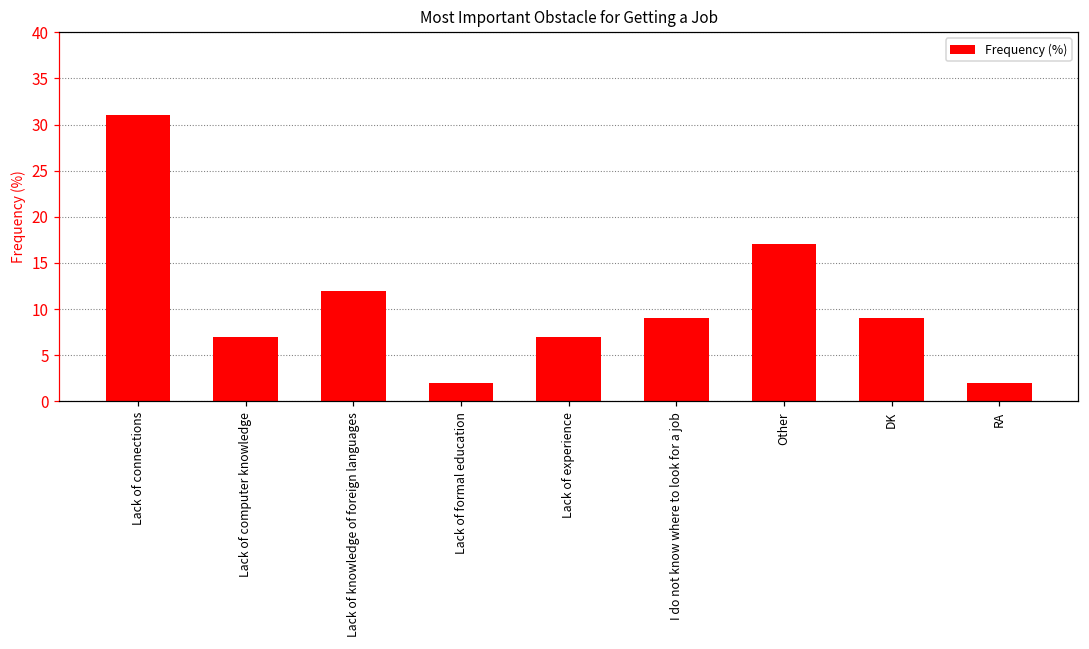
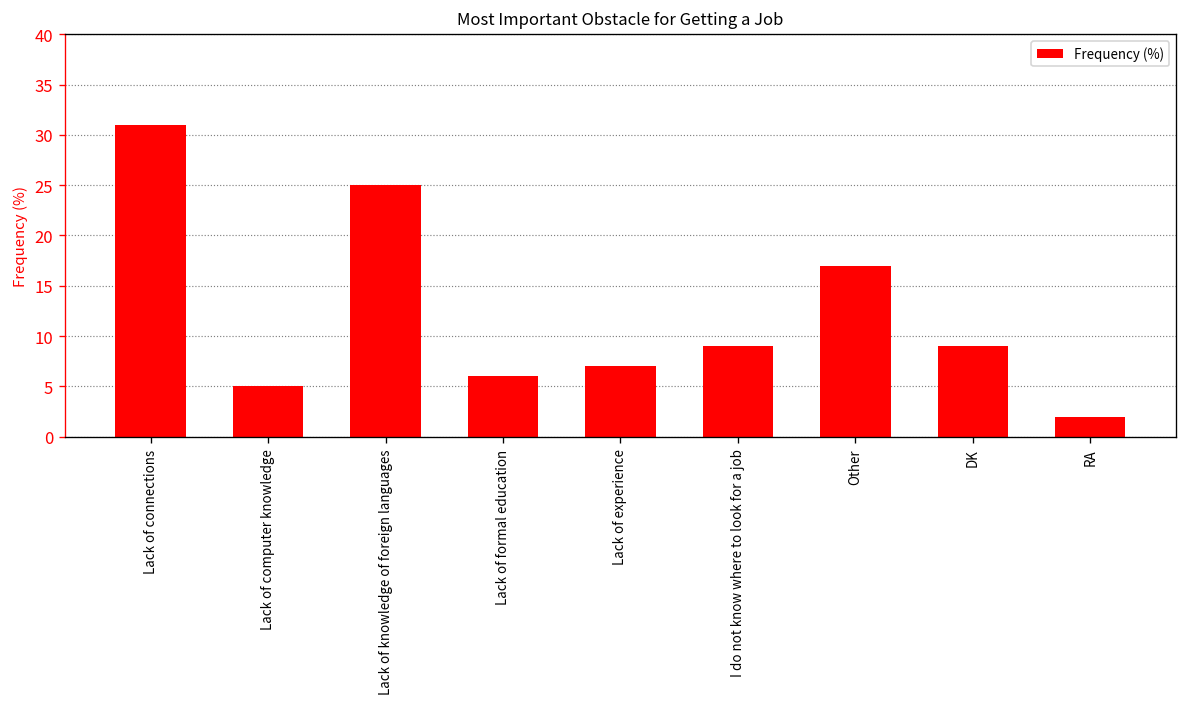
Lack of computer knowledge: 7 -> 5
Lack of knowledge of foreign languages: 12 -> 25
Lack of formal education: 2 -> 6
